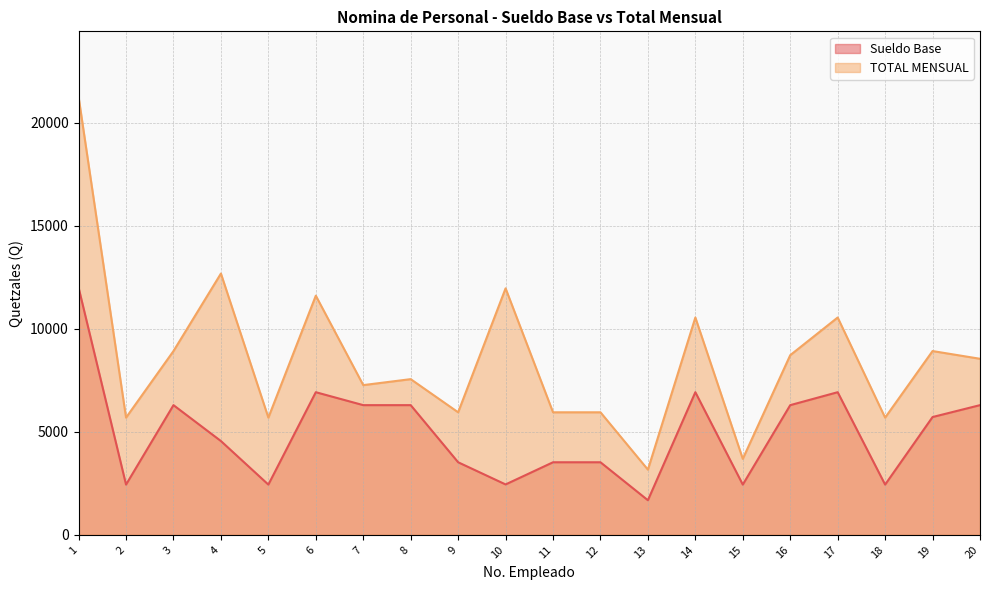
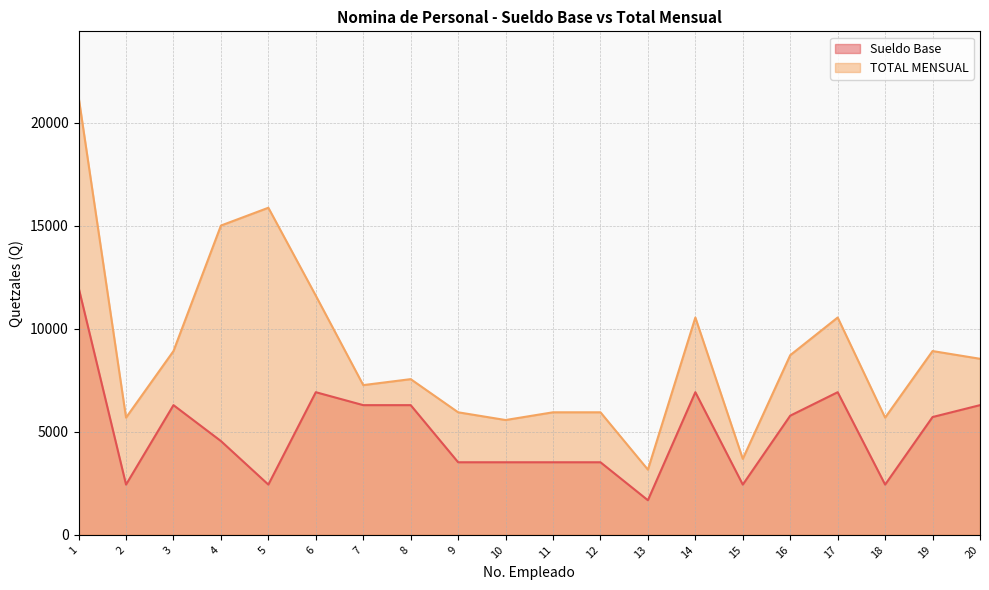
TOTAL MENSUAL, 4: 12700 -> 15000
TOTAL MENSUAL, 5: 5700 -> 15900
Sueldo Base, 10: 2400 -> 3500
TOTAL MENSUAL, 10: 12000 -> 5600
Sueldo Base, 16: 6300 -> 5800
